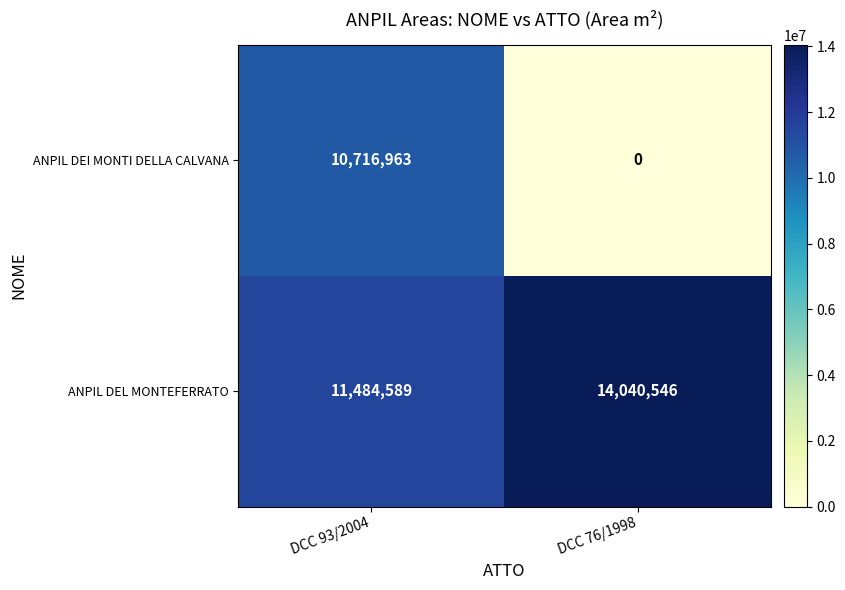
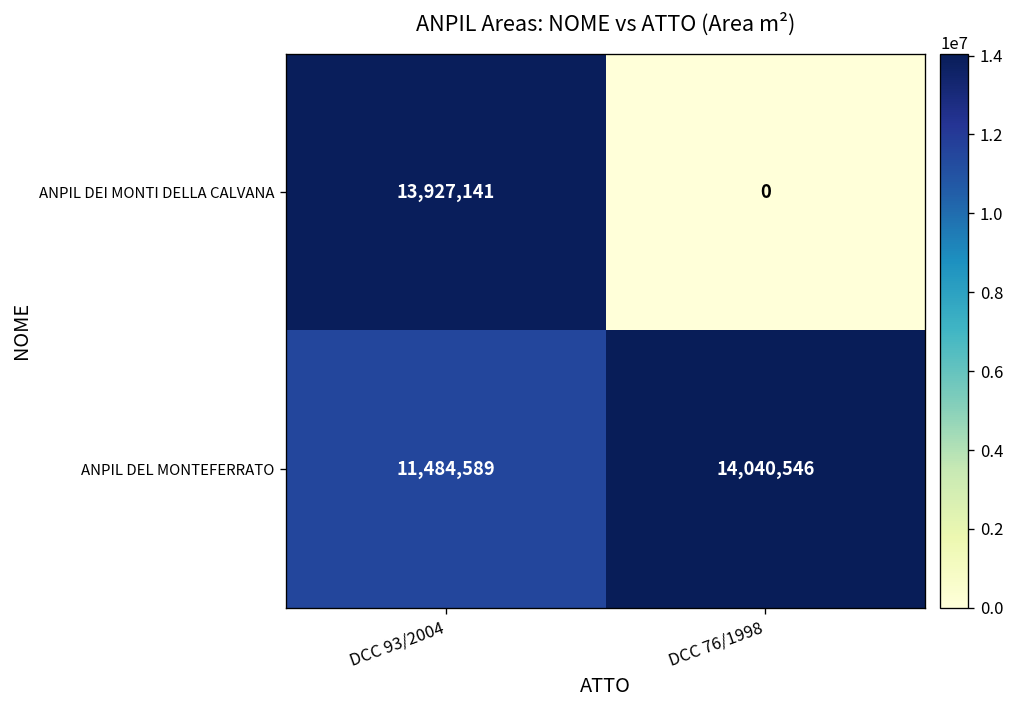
ANPIL DEI MONTI DELLA CALVANA, DCC 93/2004: 10,716,963 -> 13,927,141
